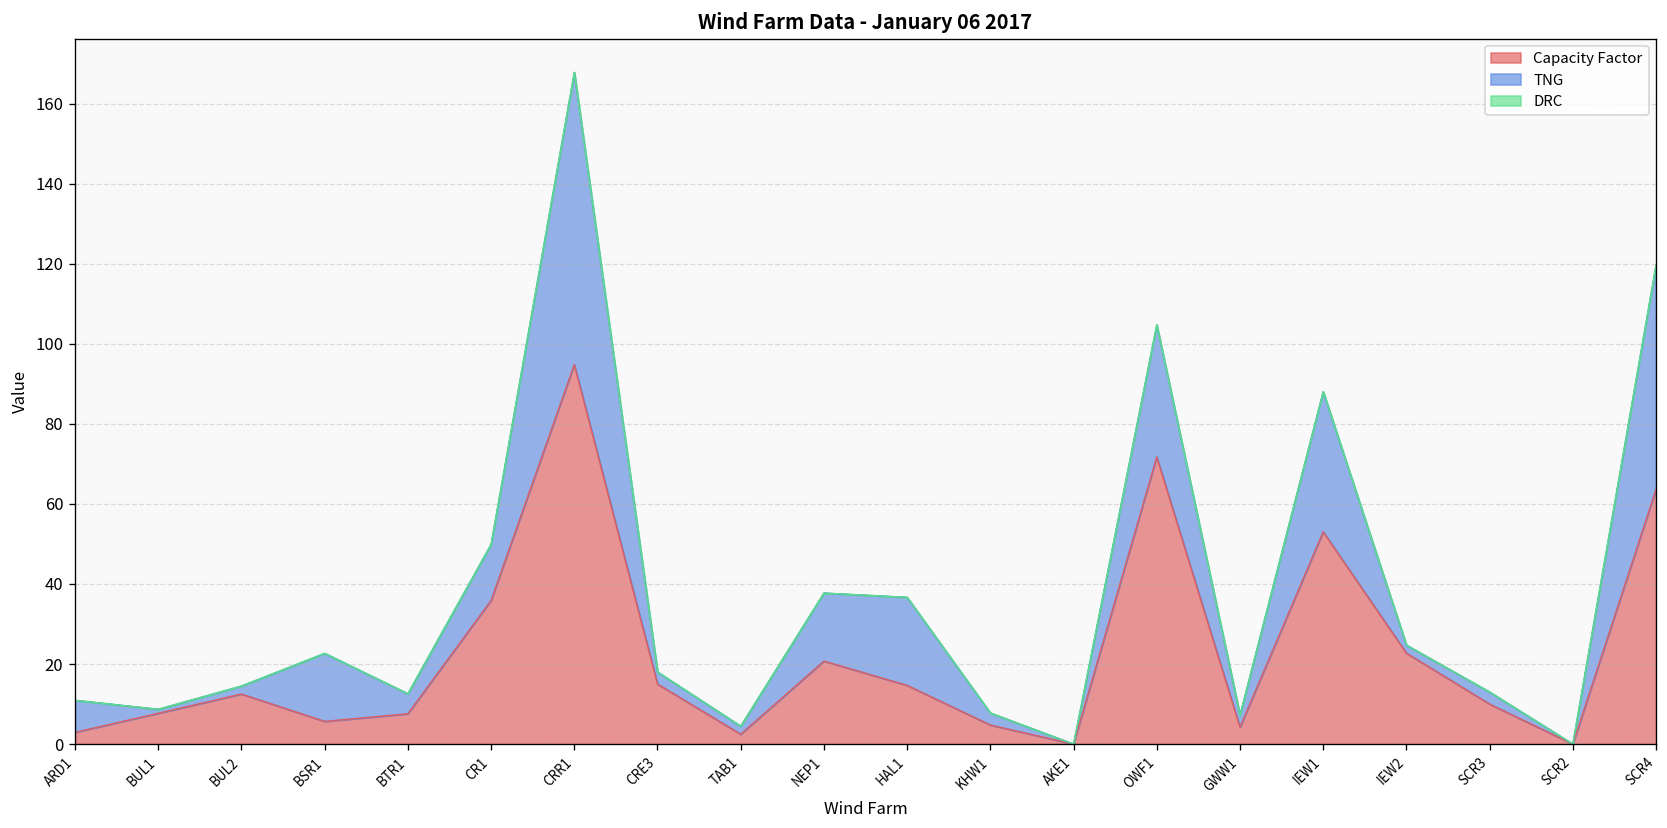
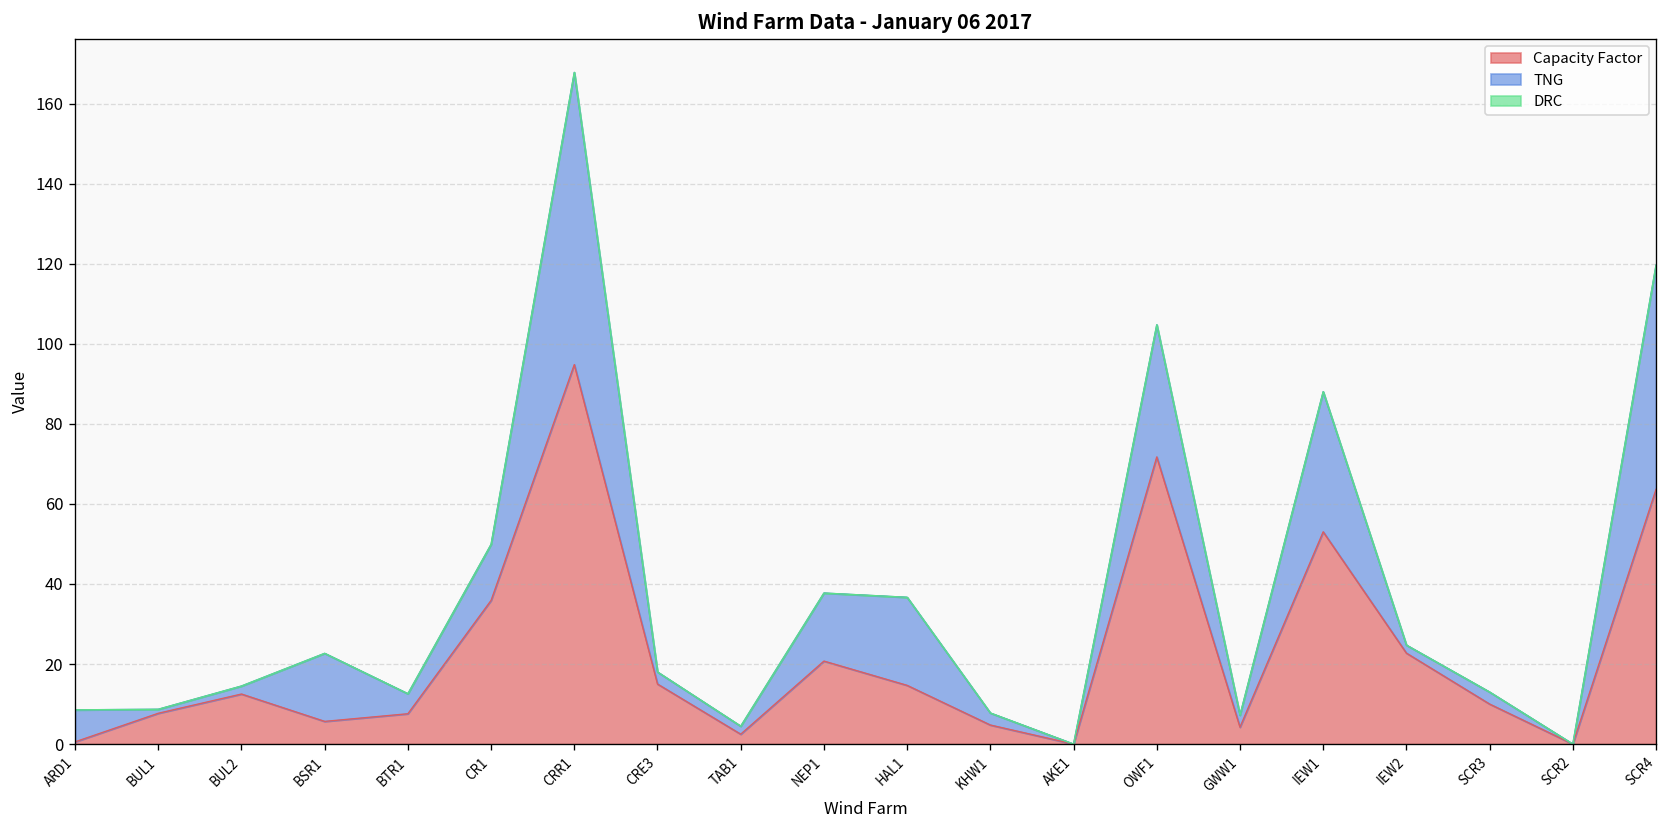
Capacity Factor, ARD1: 3 -> 1
